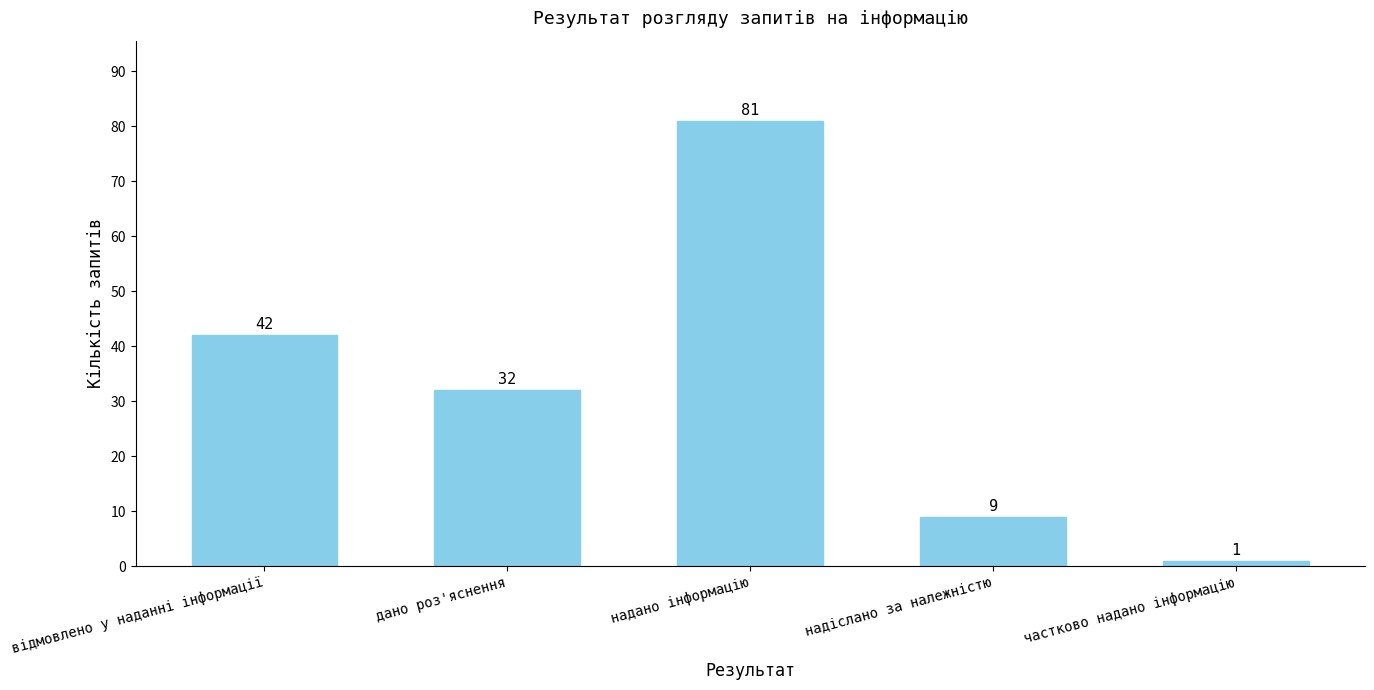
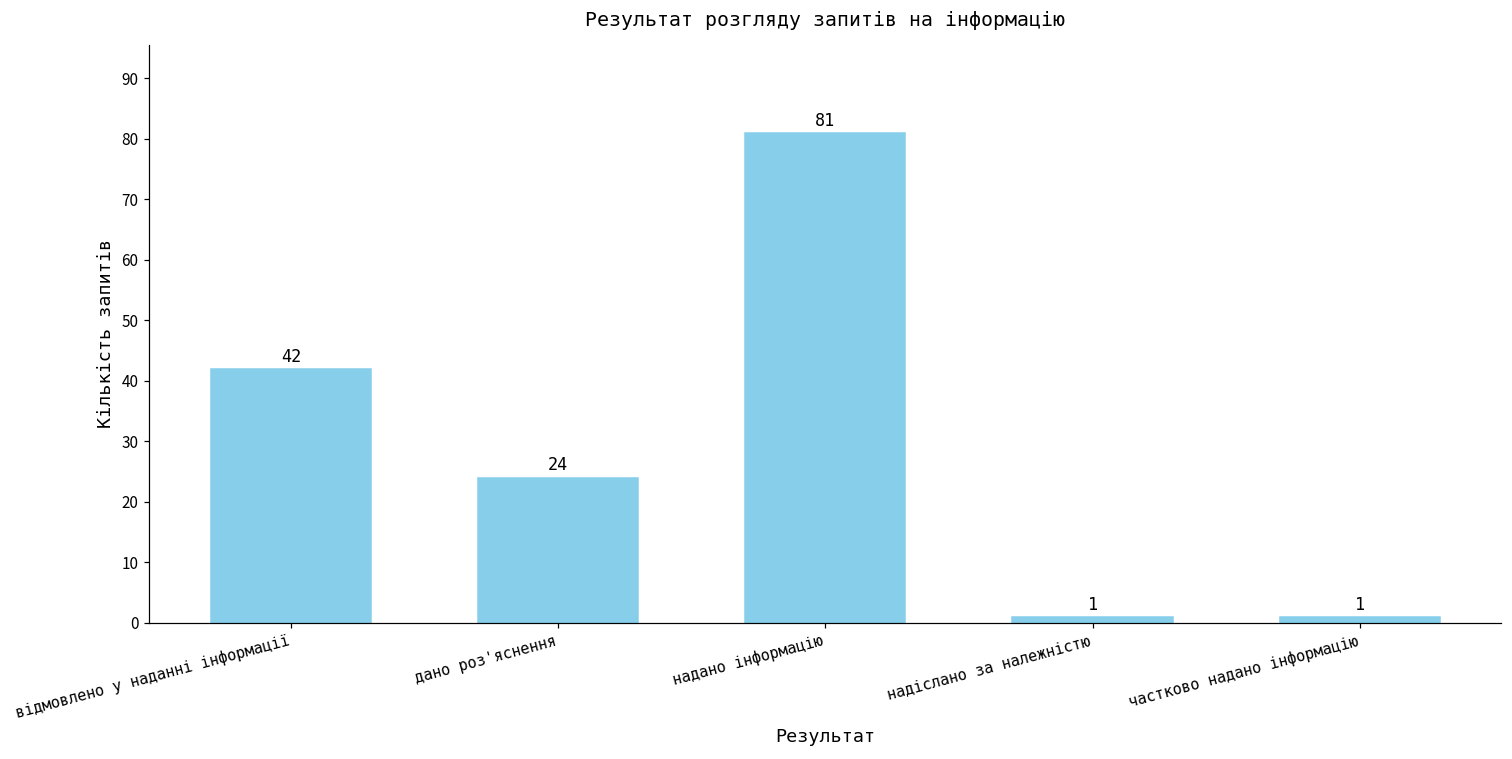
дано роз'яснення: 32 -> 24
надіслано за належністю: 9 -> 1
